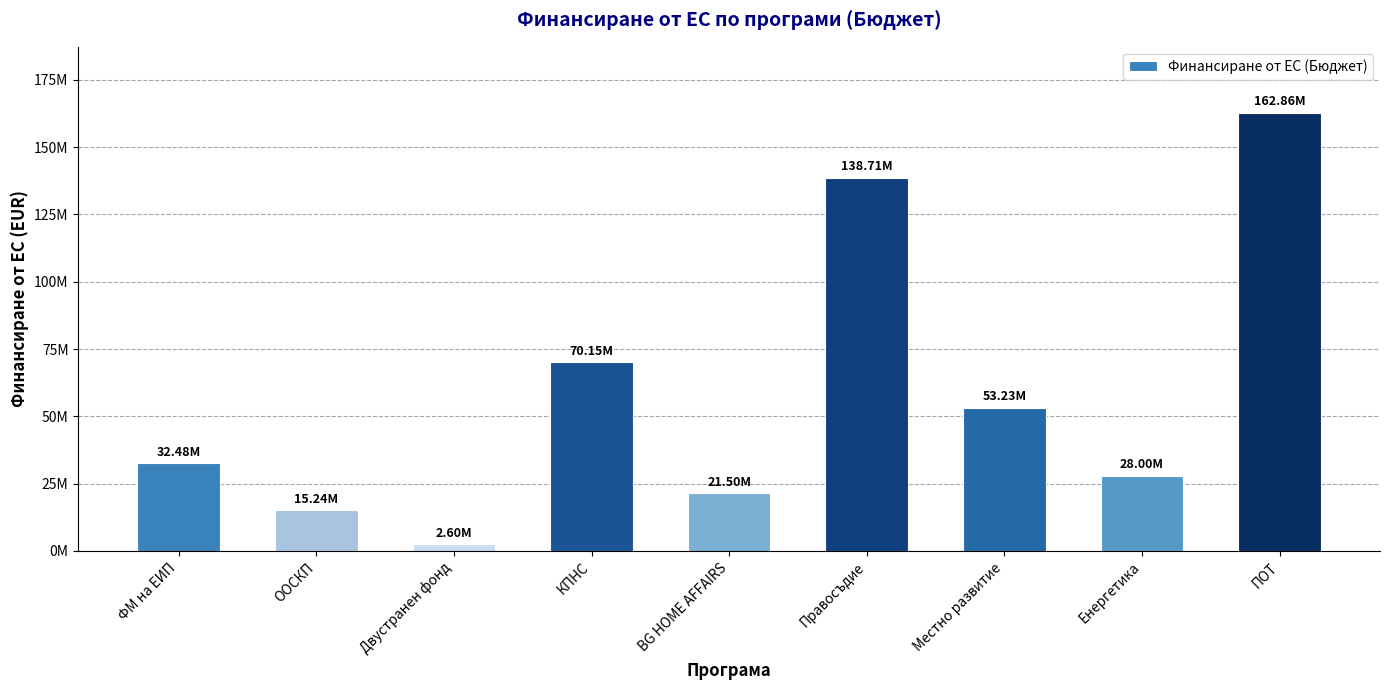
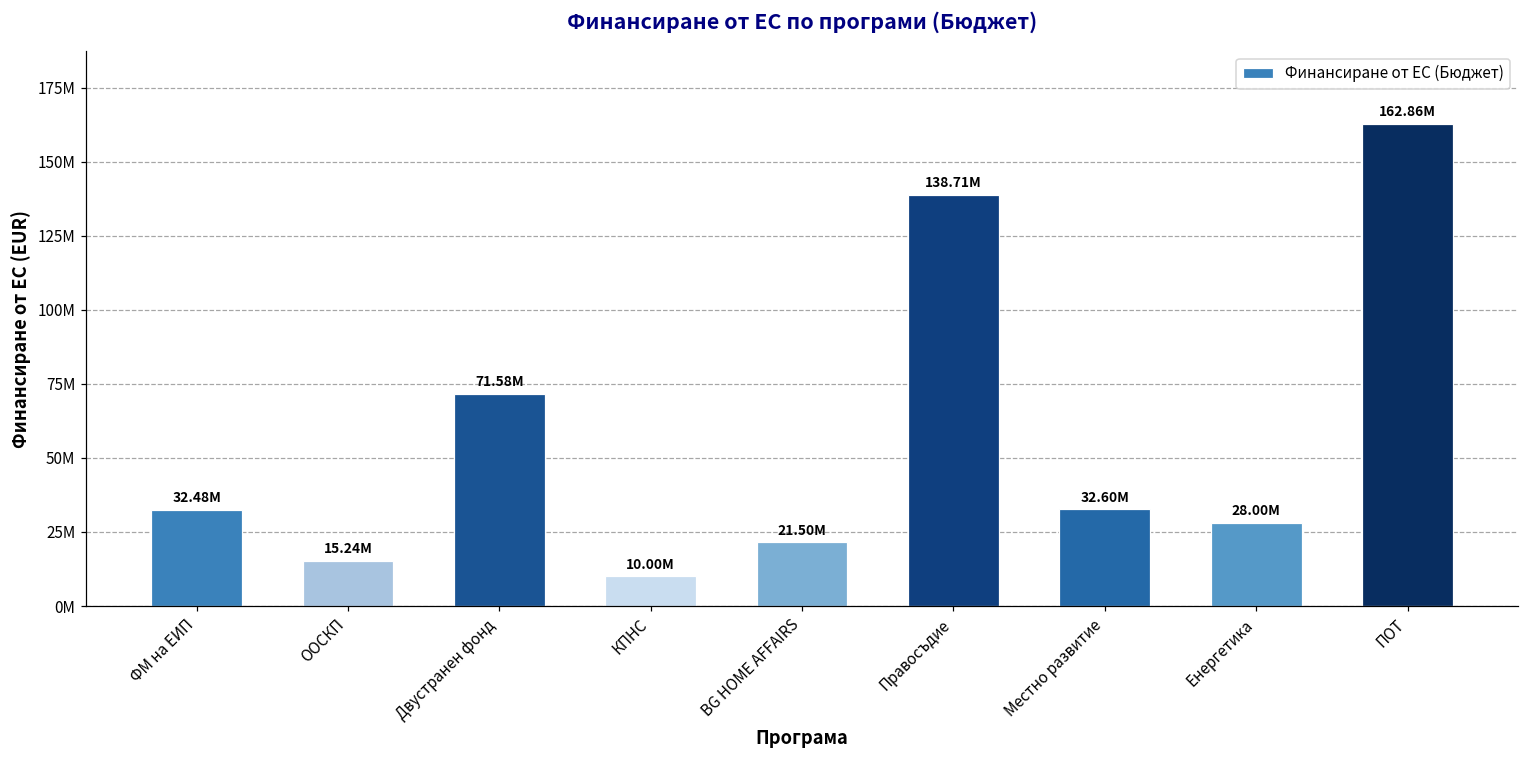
Двустранен фонд: 2.60M -> 71.58M
КПНС: 70.15M -> 10.00M
Местно развитие: 53.23M -> 32.60M
